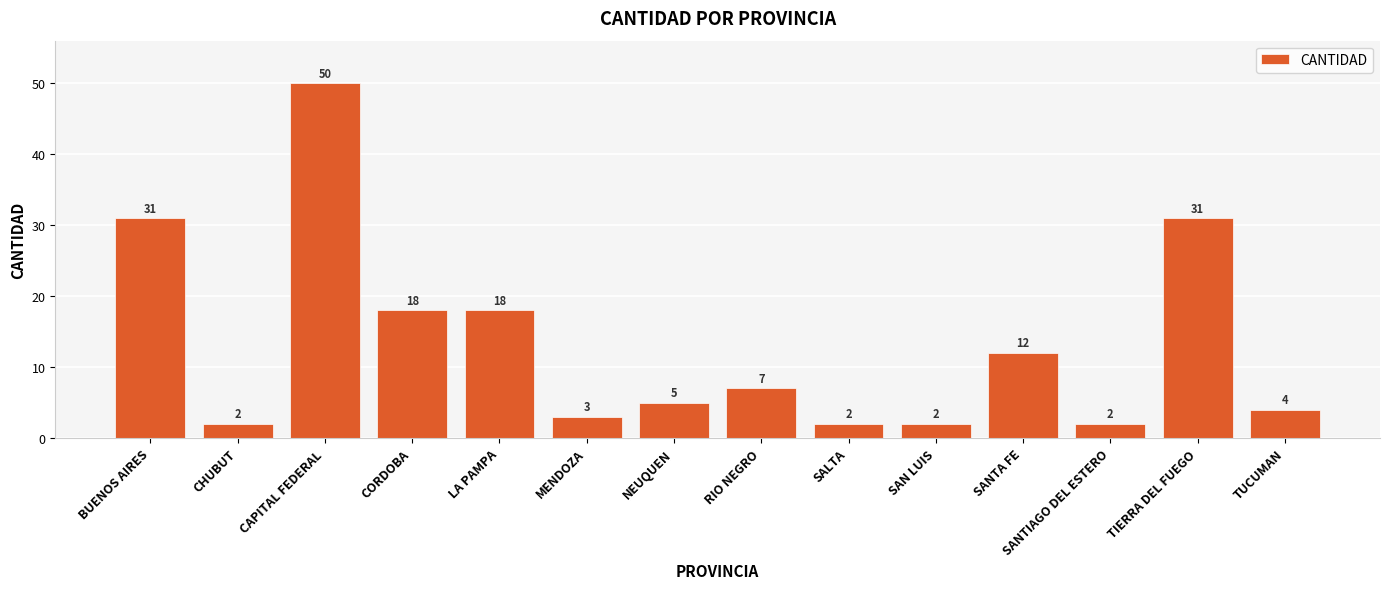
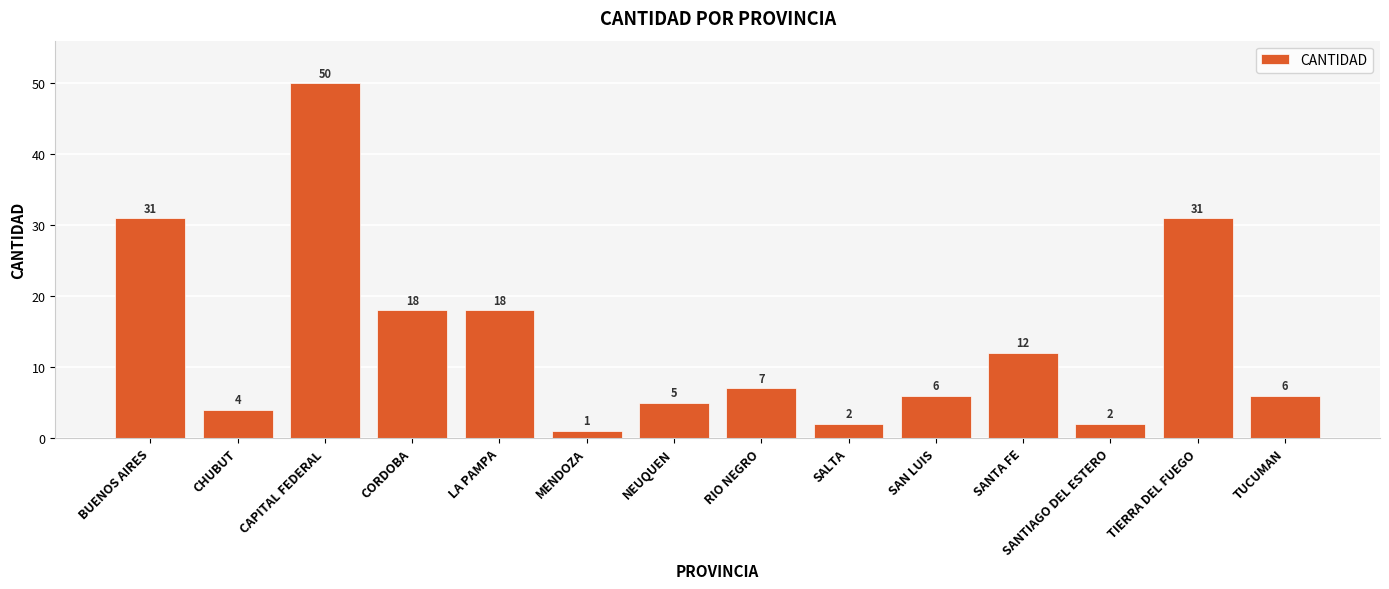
CHUBUT: 2 -> 4
MENDOZA: 3 -> 1
SAN LUIS: 2 -> 6
TUCUMAN: 4 -> 6
